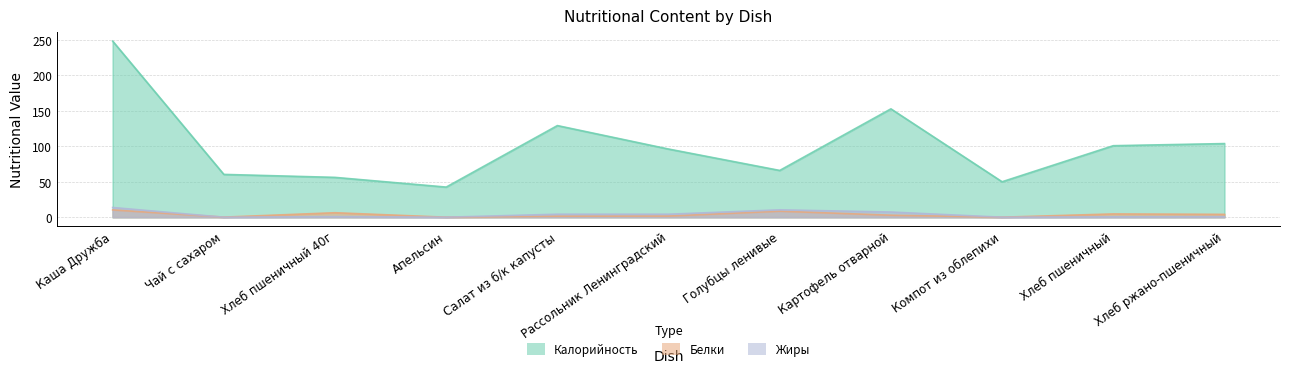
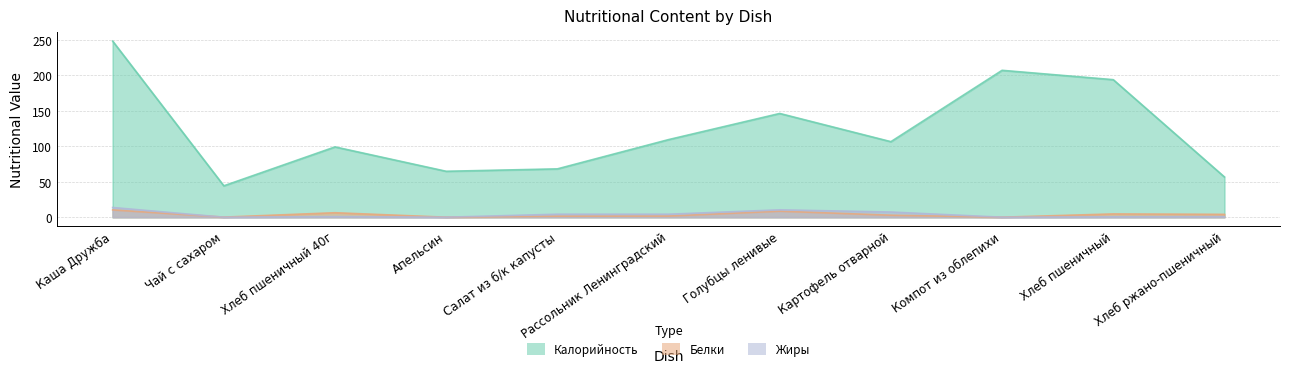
Калорийность, Чай с сахаром: 60 -> 40
Калорийность, Хлеб пшеничный 40г: 60 -> 100
Калорийность, Апельсин: 40 -> 60
Калорийность, Салат из б/к капусты: 130 -> 70
Калорийность, Рассольник Ленинградский: 100 -> 110
Калорийность, Голубцы ленивые: 70 -> 150
Калорийность, Картофель отварной: 150 -> 110
Калорийность, Компот из облепихи: 50 -> 210
Калорийность, Хлеб пшеничный: 100 -> 190
Калорийность, Хлеб ржано-пшеничный: 100 -> 60
